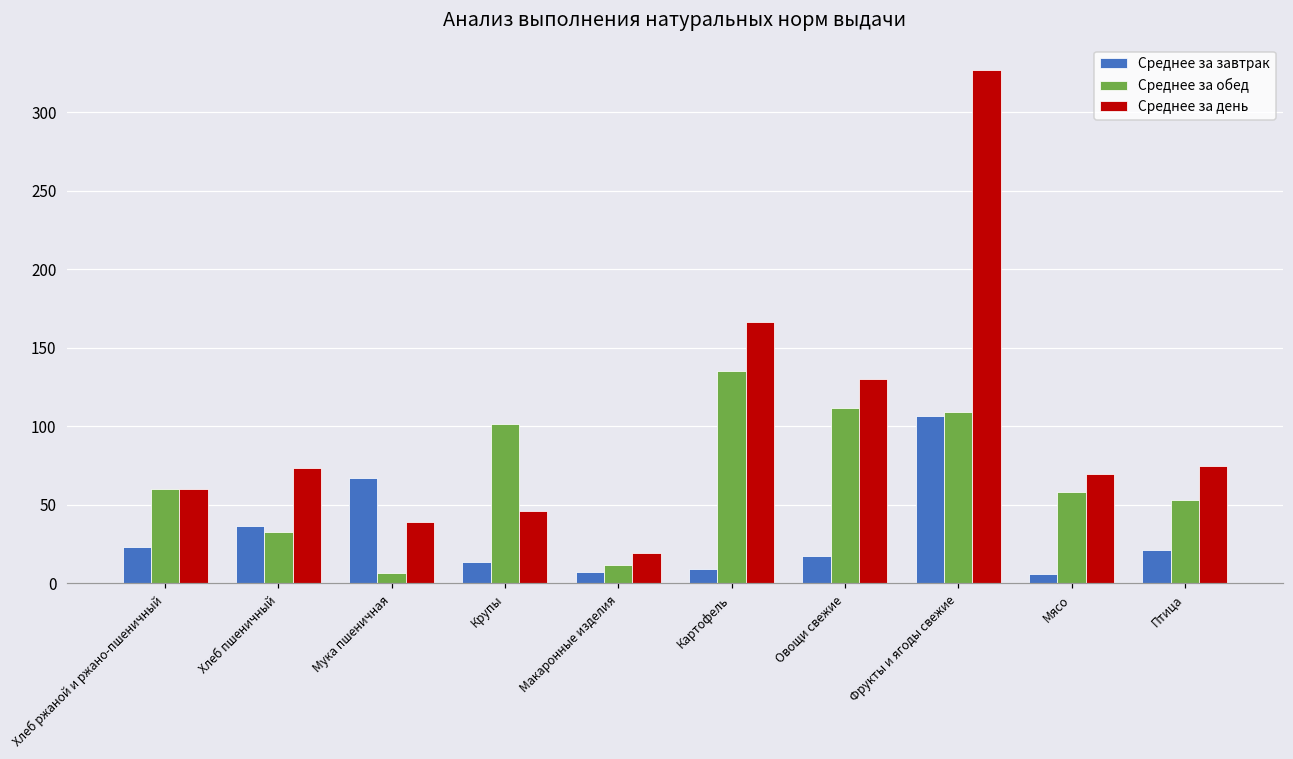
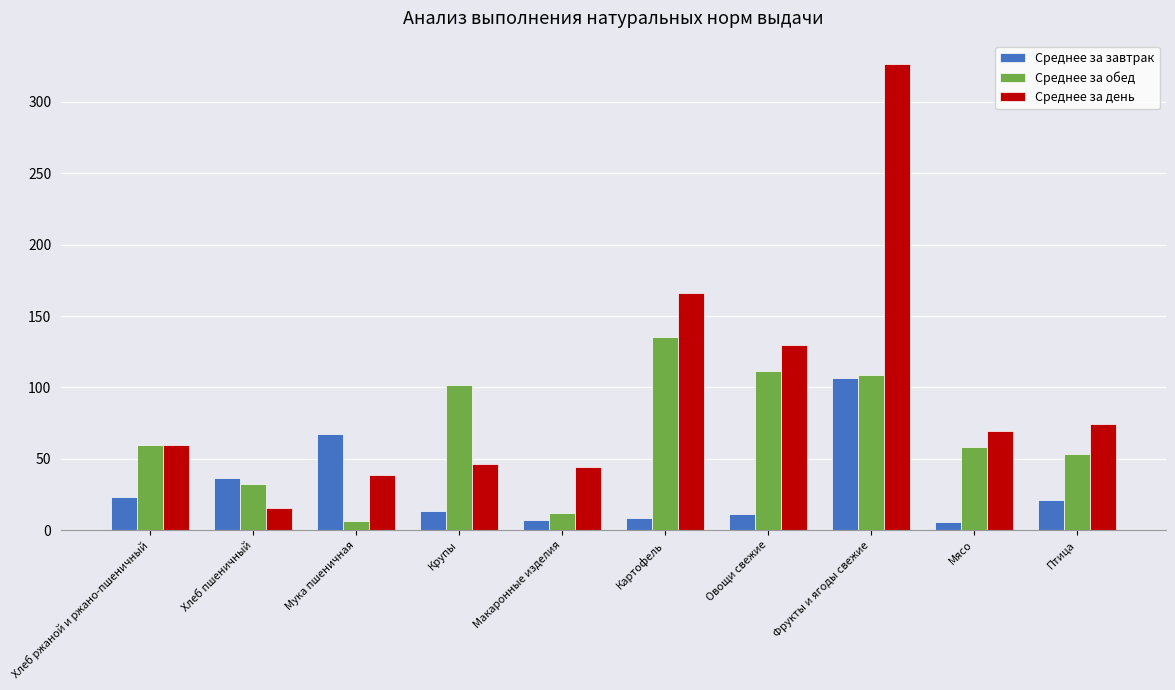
Среднее за день, Хлеб пшеничный: 73 -> 16
Среднее за день, Макаронные изделия: 19 -> 44
Среднее за завтрак, Овощи свежие: 17 -> 11
